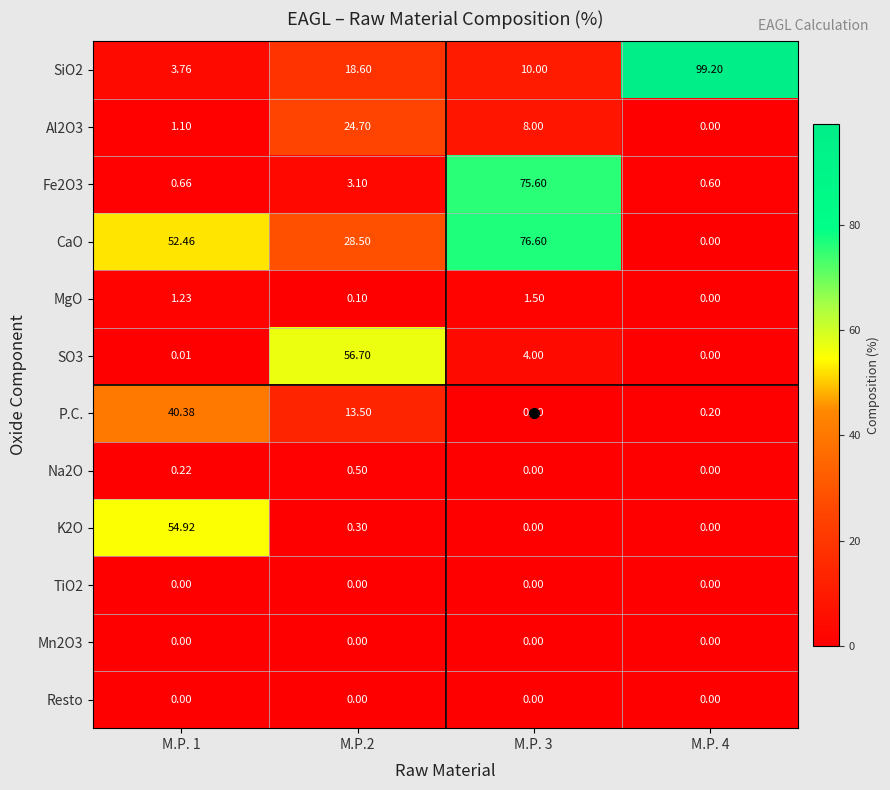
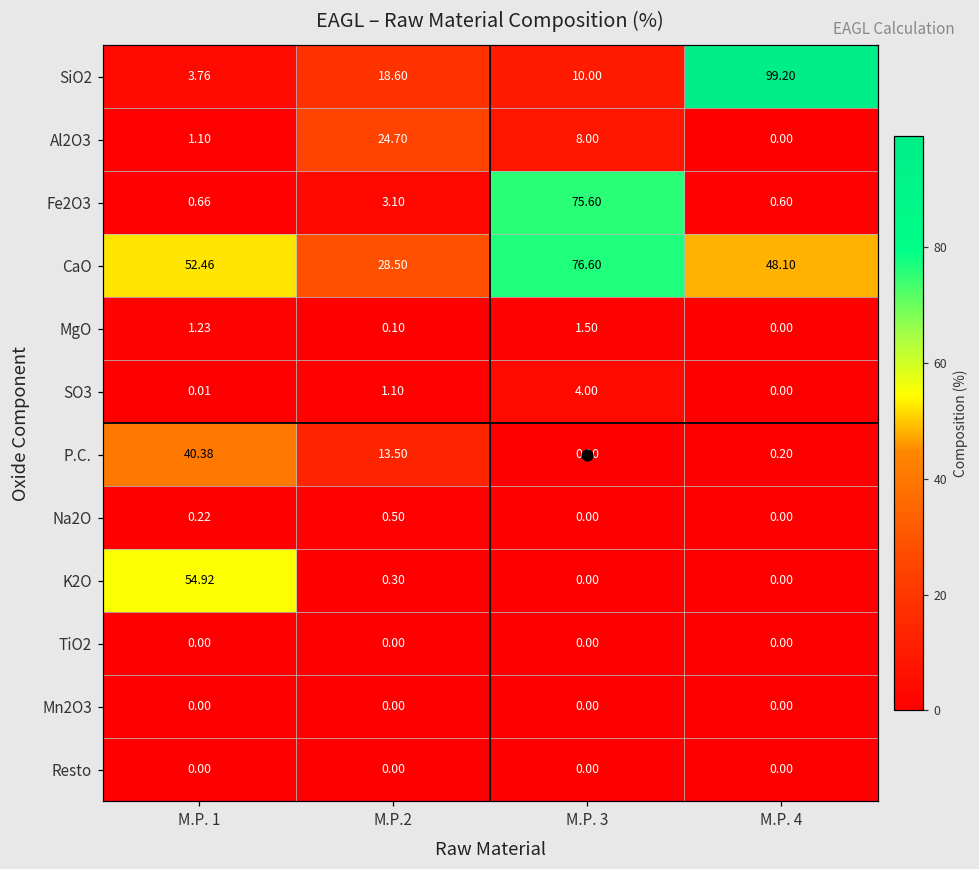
CaO, M.P. 4: 0.00 -> 48.10
SO3, M.P.2: 56.70 -> 1.10
